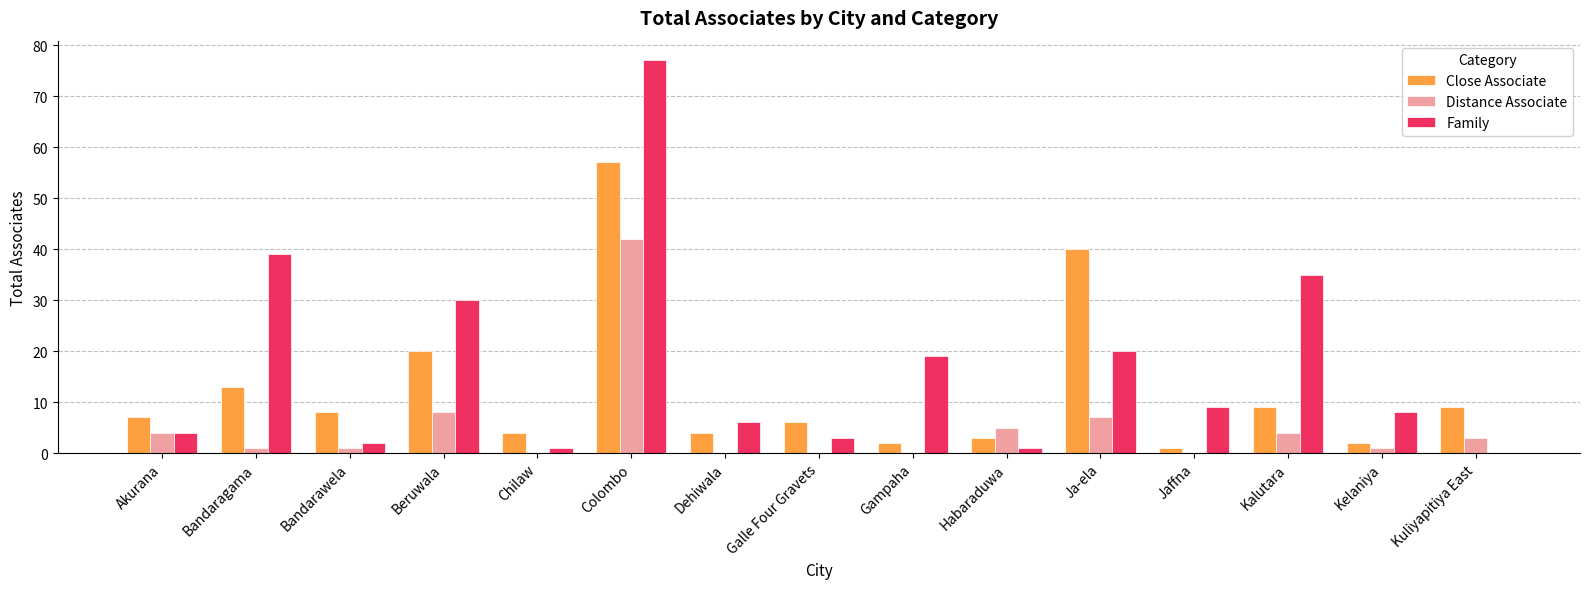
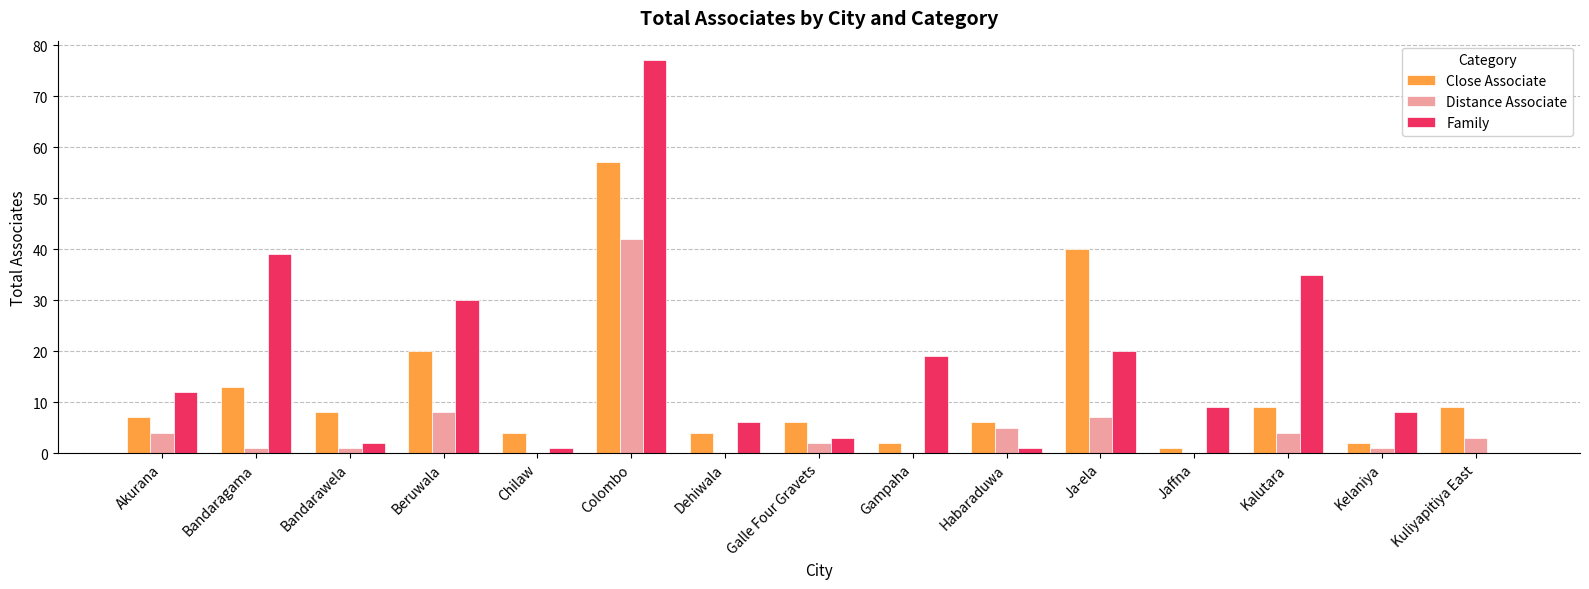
Family, Akurana: 4 -> 12
Distance Associate, Galle Four Gravets: 0 -> 2
Close Associate, Habaraduwa: 3 -> 6
